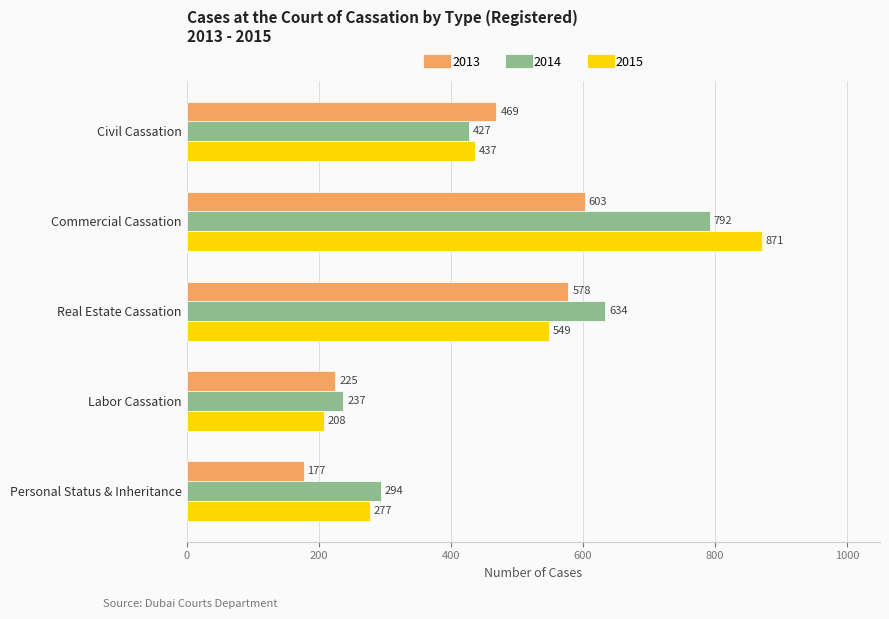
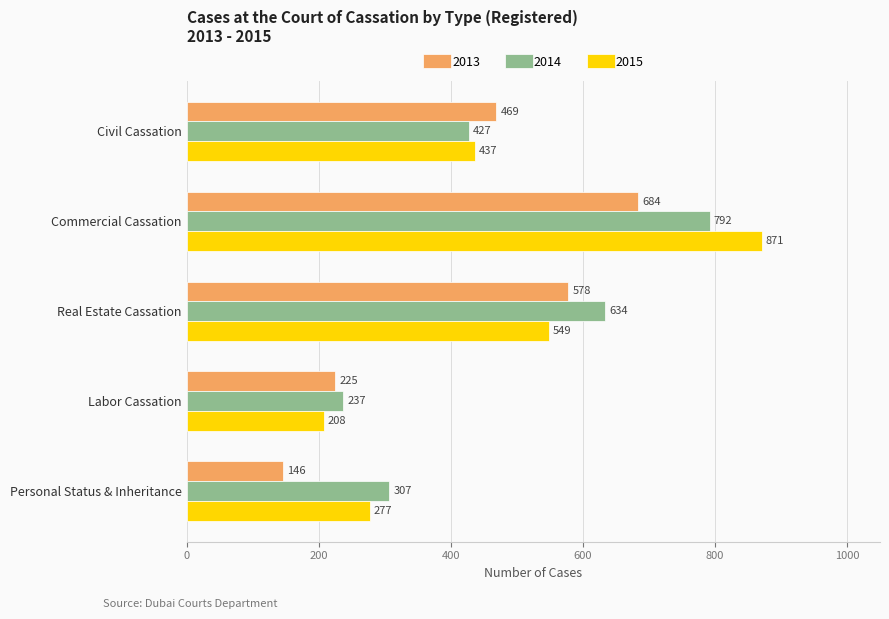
2013, Commercial Cassation: 603 -> 684
2013, Personal Status & Inheritance: 177 -> 146
2014, Personal Status & Inheritance: 294 -> 307
